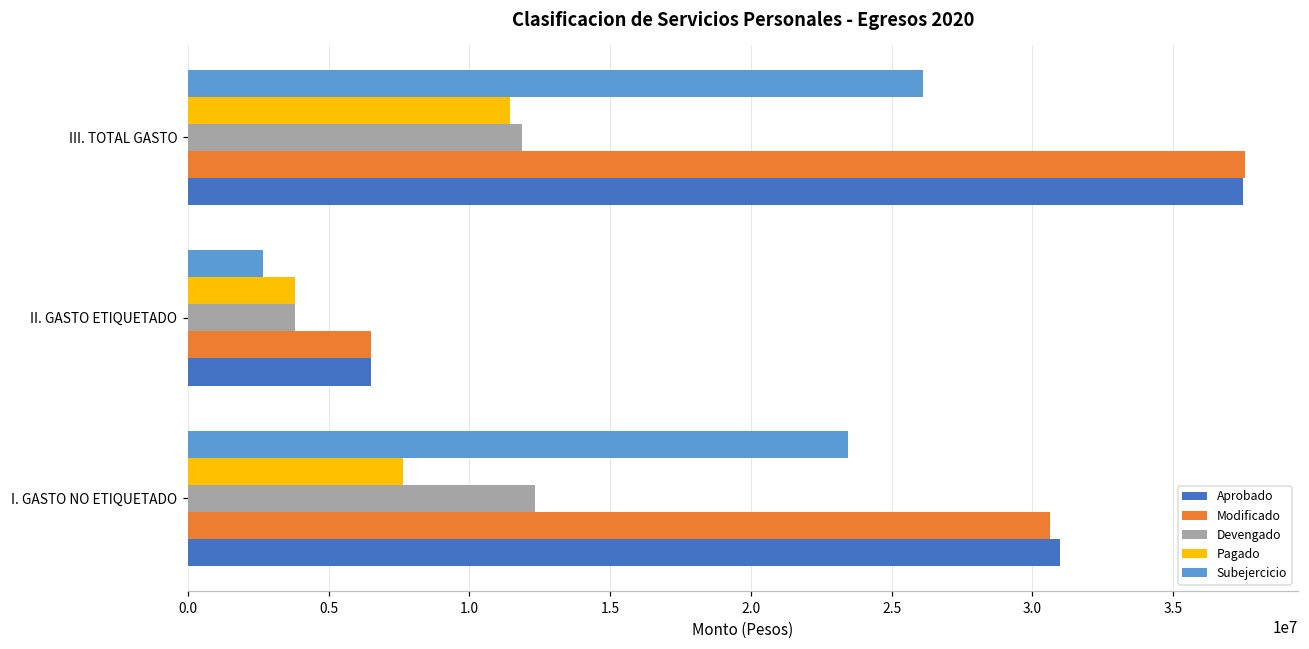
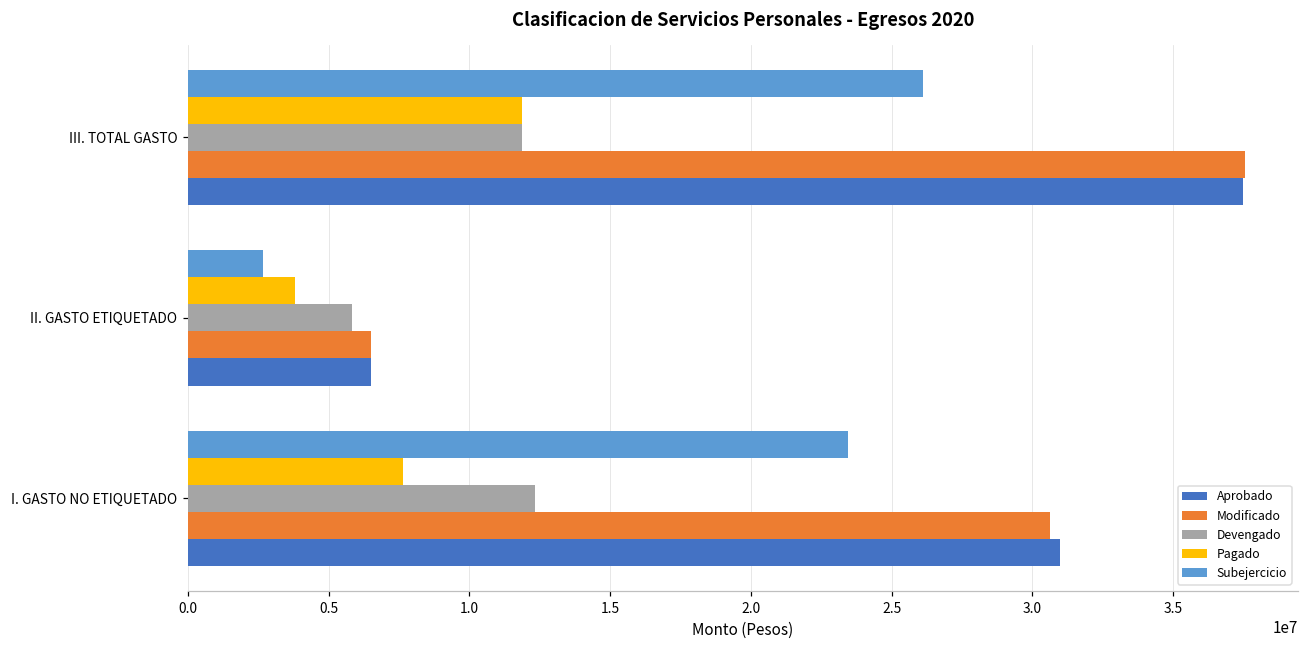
Pagado, III. TOTAL GASTO: 11400000 -> 11900000
Devengado, II. GASTO ETIQUETADO: 3800000 -> 5800000
